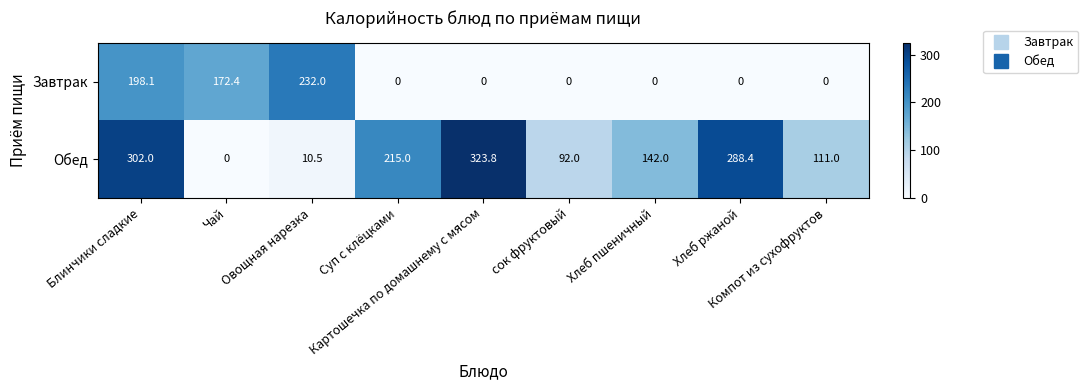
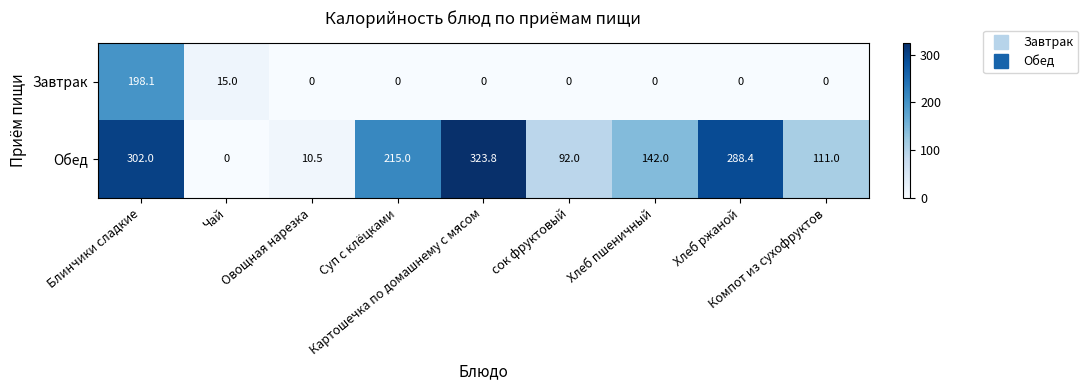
Завтрак, Чай: 172.4 -> 15.0
Завтрак, Овощная нарезка: 232.0 -> 0
